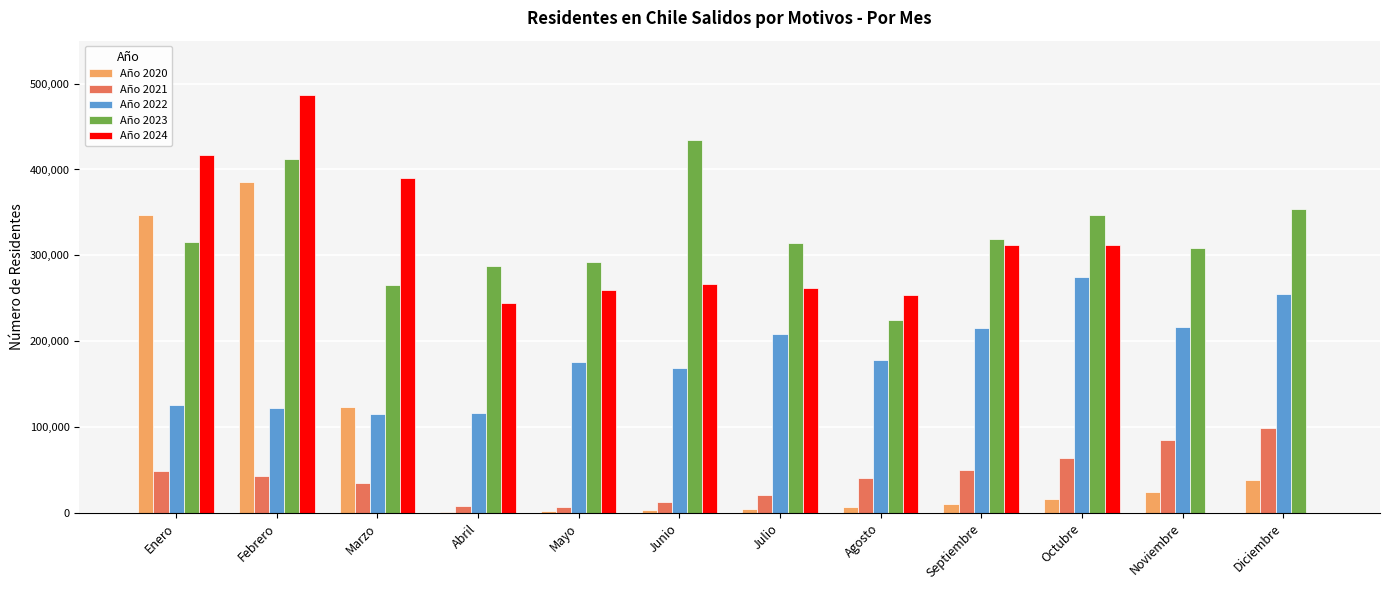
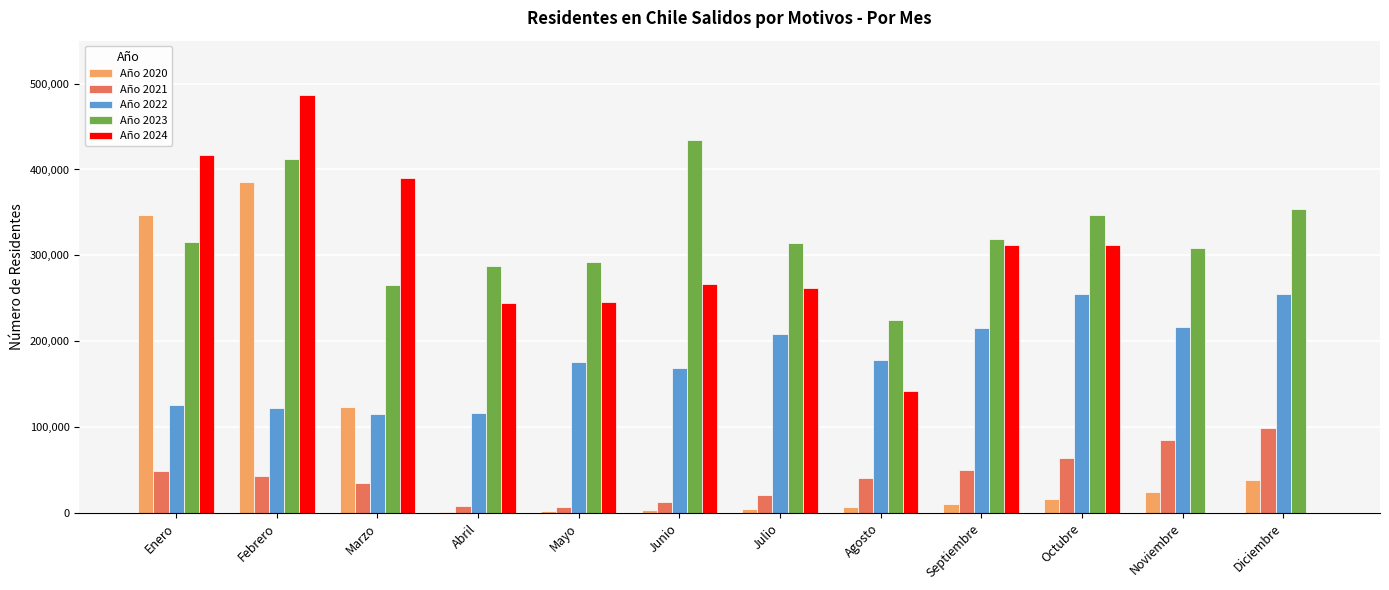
Año 2024, Mayo: 260,000 -> 250,000
Año 2024, Agosto: 250,000 -> 140,000
Año 2022, Octubre: 270,000 -> 260,000
